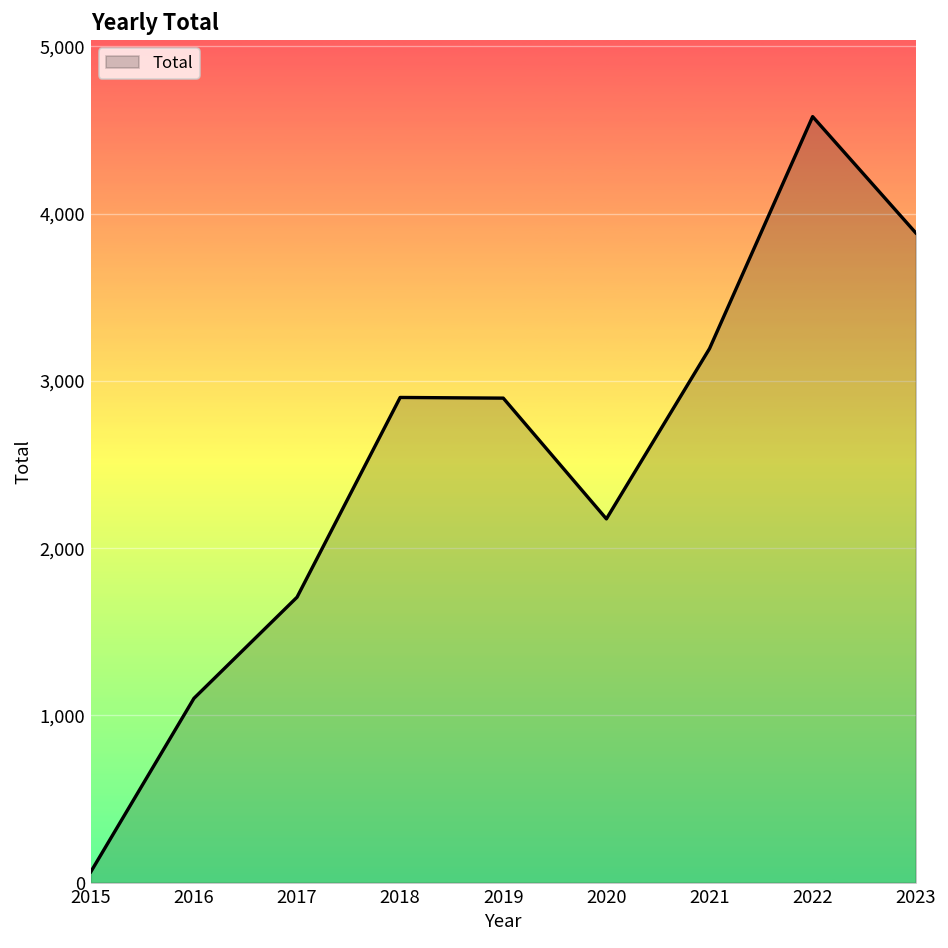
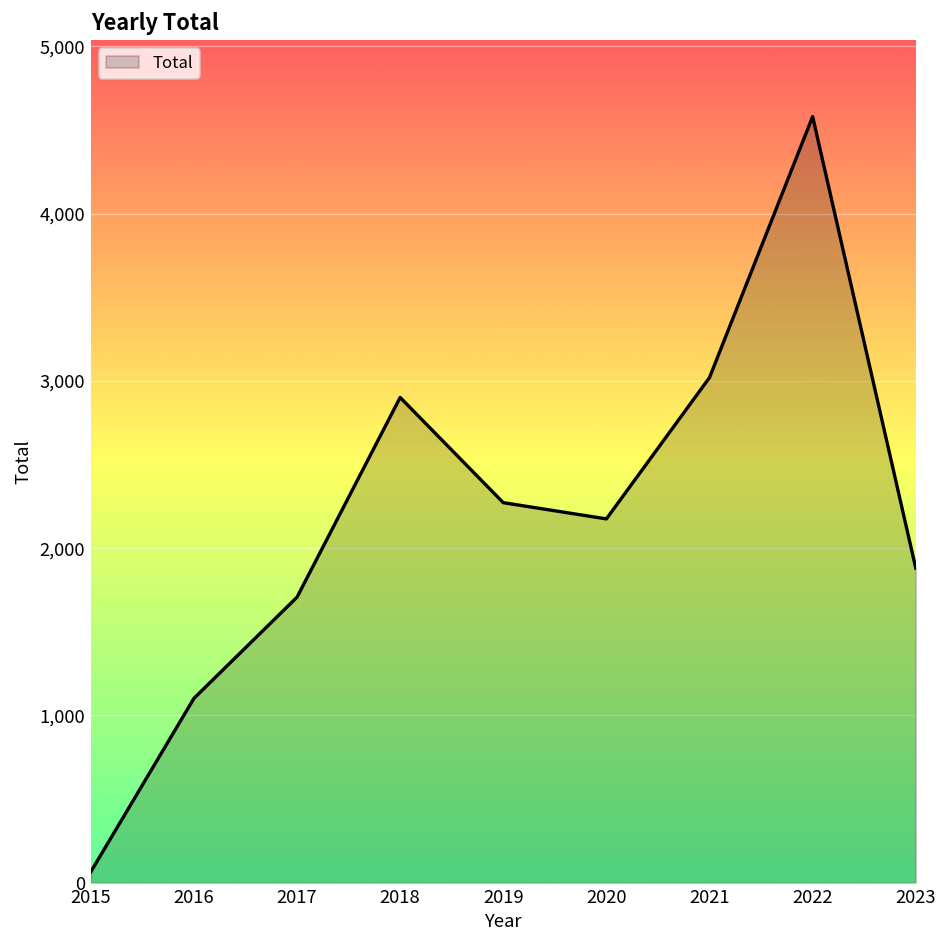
2019: 2,900 -> 2,270
2021: 3,190 -> 3,020
2023: 3,890 -> 1,880
